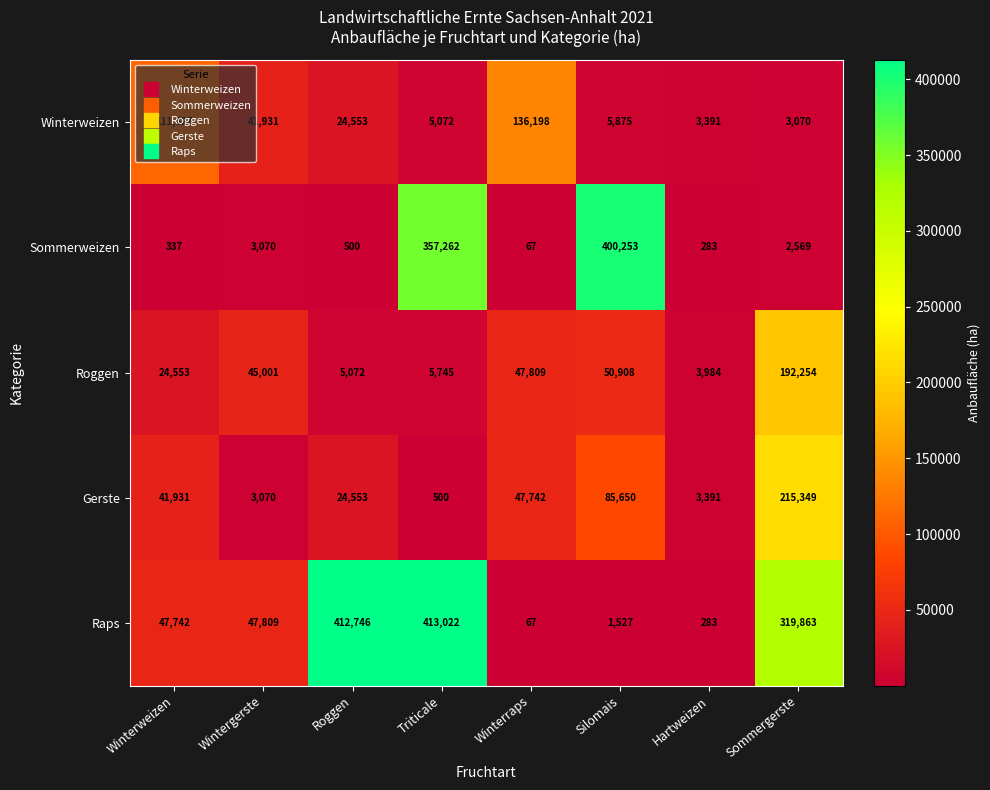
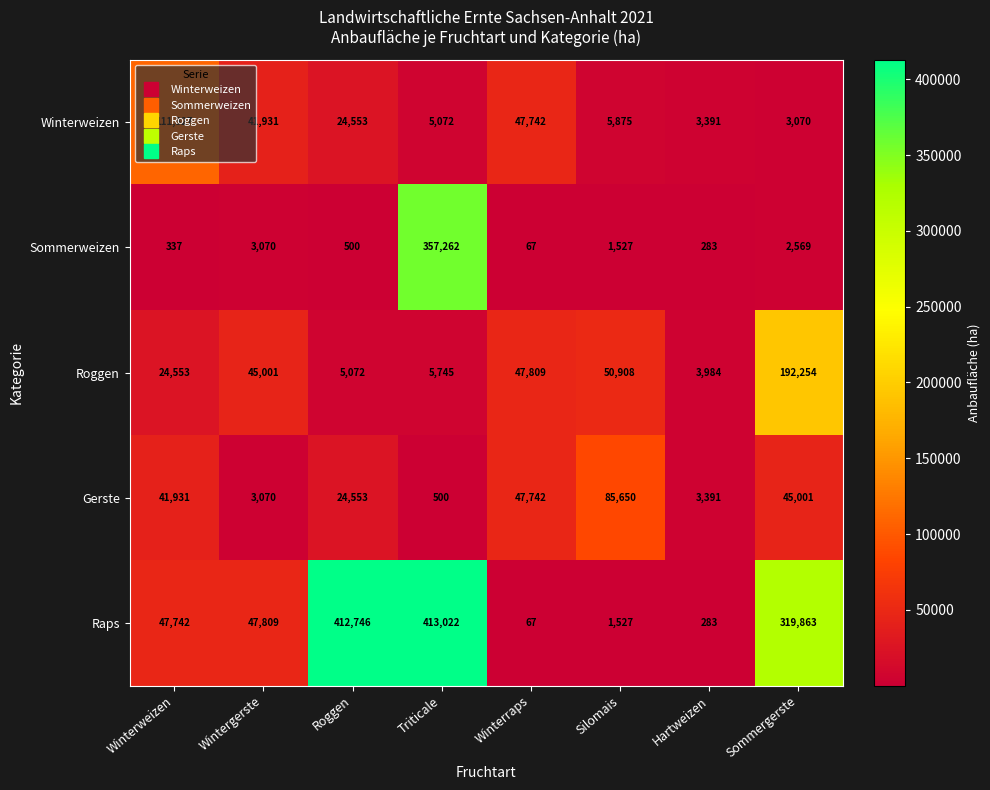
Winterweizen, Winterraps: 136,198 -> 47,742
Sommerweizen, Silomais: 400,253 -> 1,527
Gerste, Sommergerste: 215,349 -> 45,001
